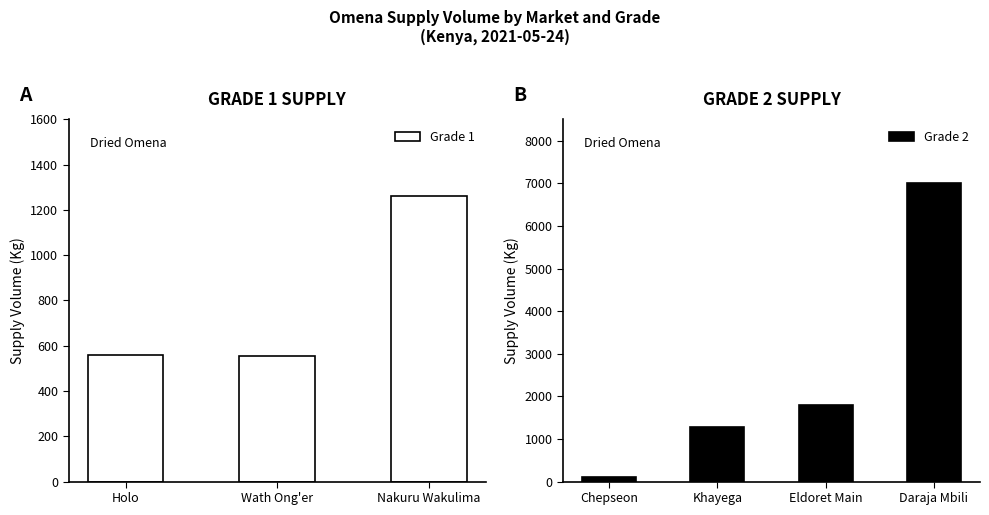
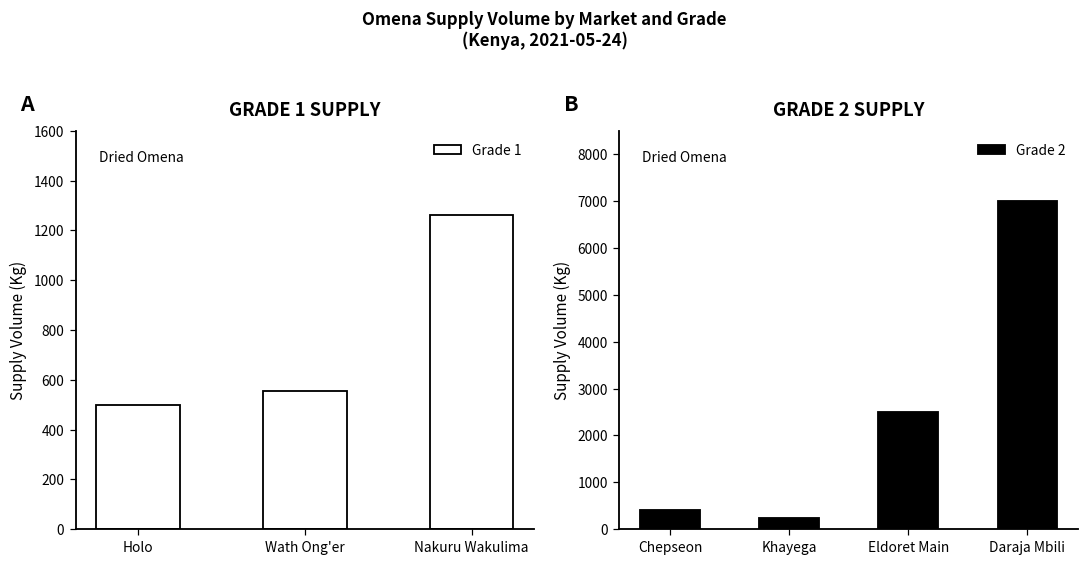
GRADE 1 SUPPLY, Holo: 560 -> 500
GRADE 2 SUPPLY, Chepseon: 100 -> 400
GRADE 2 SUPPLY, Khayega: 1300 -> 200
GRADE 2 SUPPLY, Eldoret Main: 1800 -> 2500
